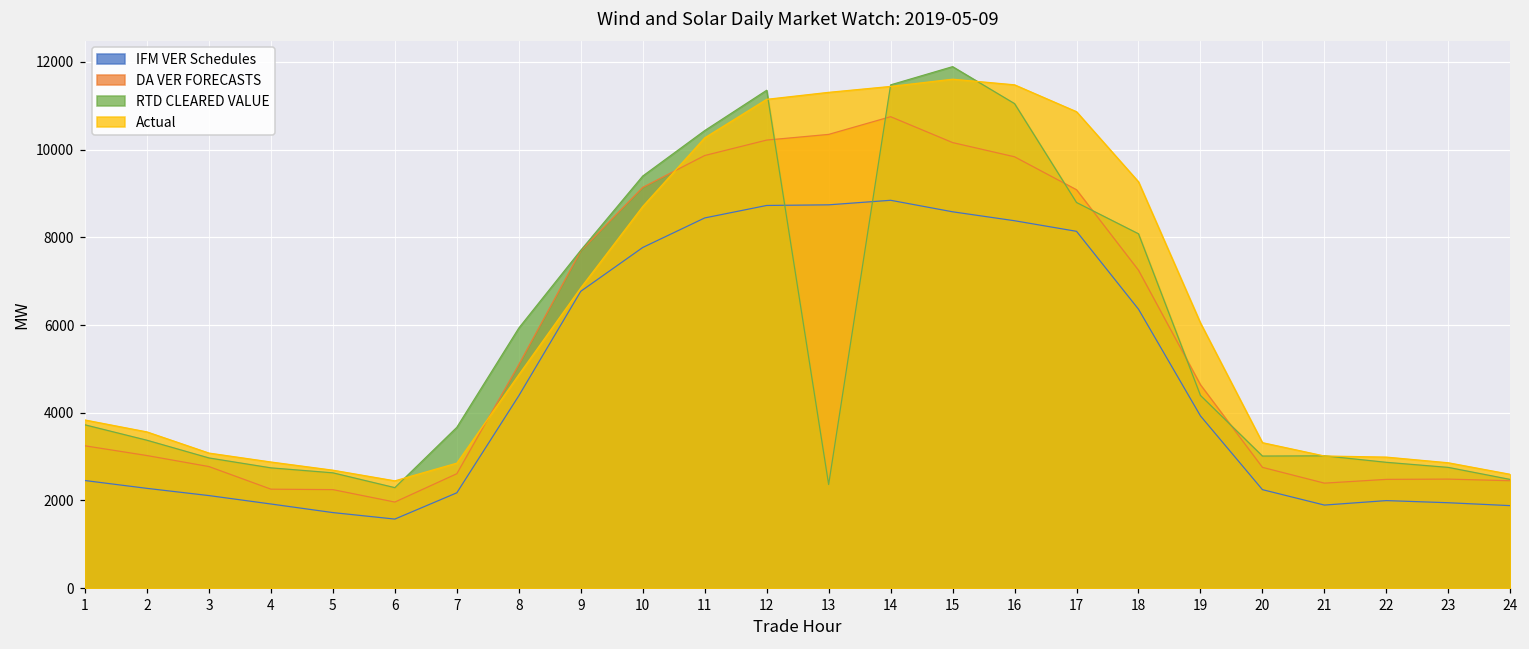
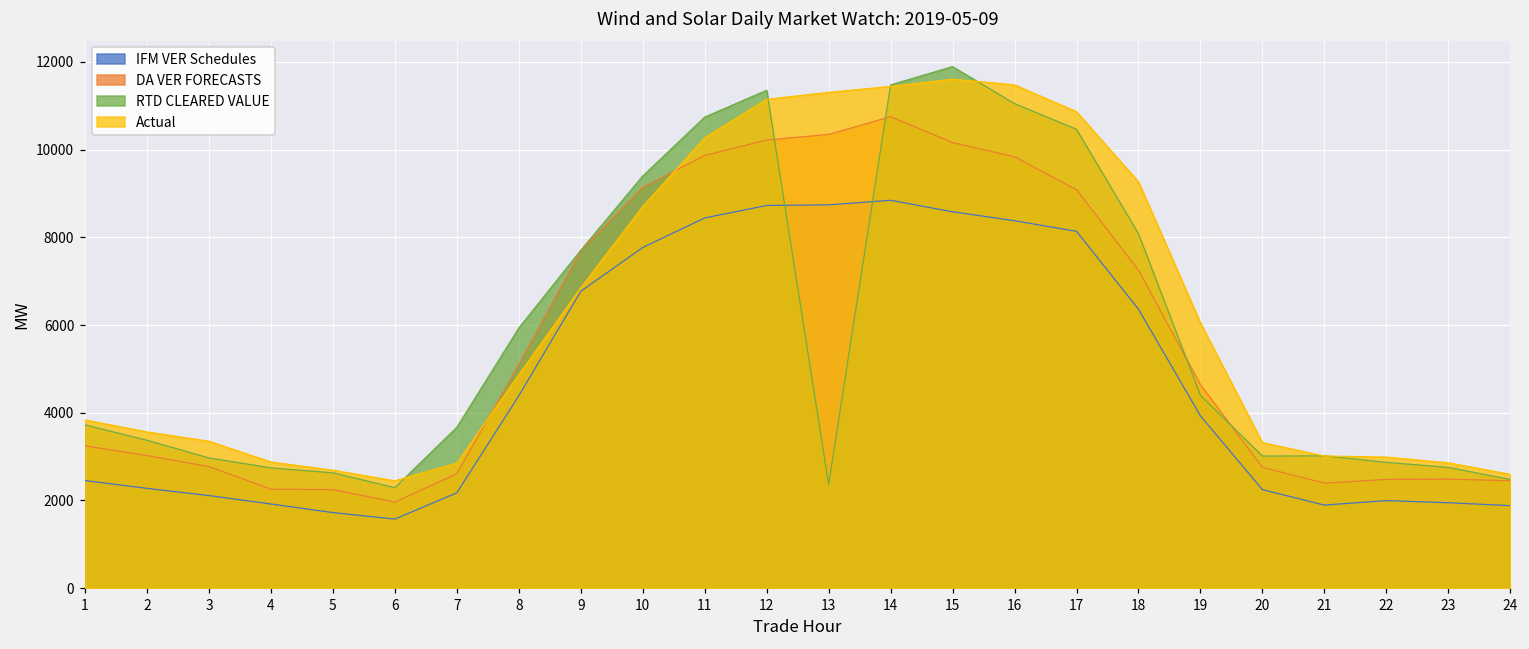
Actual, 3: 3100 -> 3400
RTD CLEARED VALUE, 11: 10400 -> 10700
RTD CLEARED VALUE, 17: 8800 -> 10500
